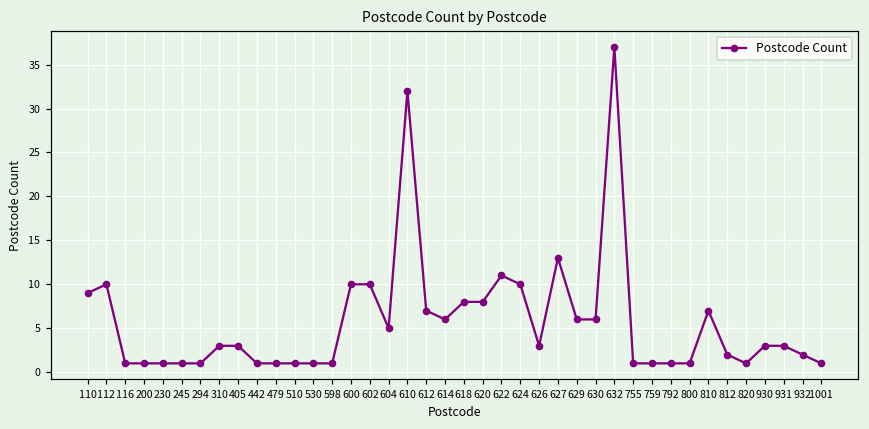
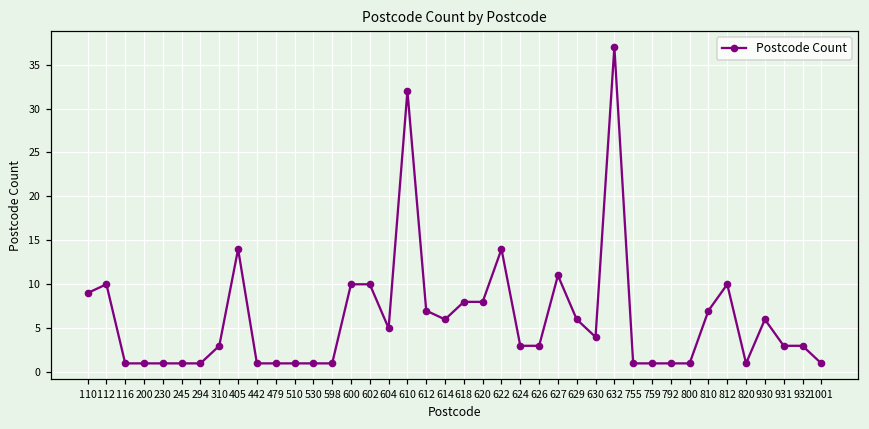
405: 3 -> 14
622: 11 -> 14
624: 10 -> 3
627: 13 -> 11
630: 6 -> 4
812: 2 -> 10
930: 3 -> 6
932: 2 -> 3
